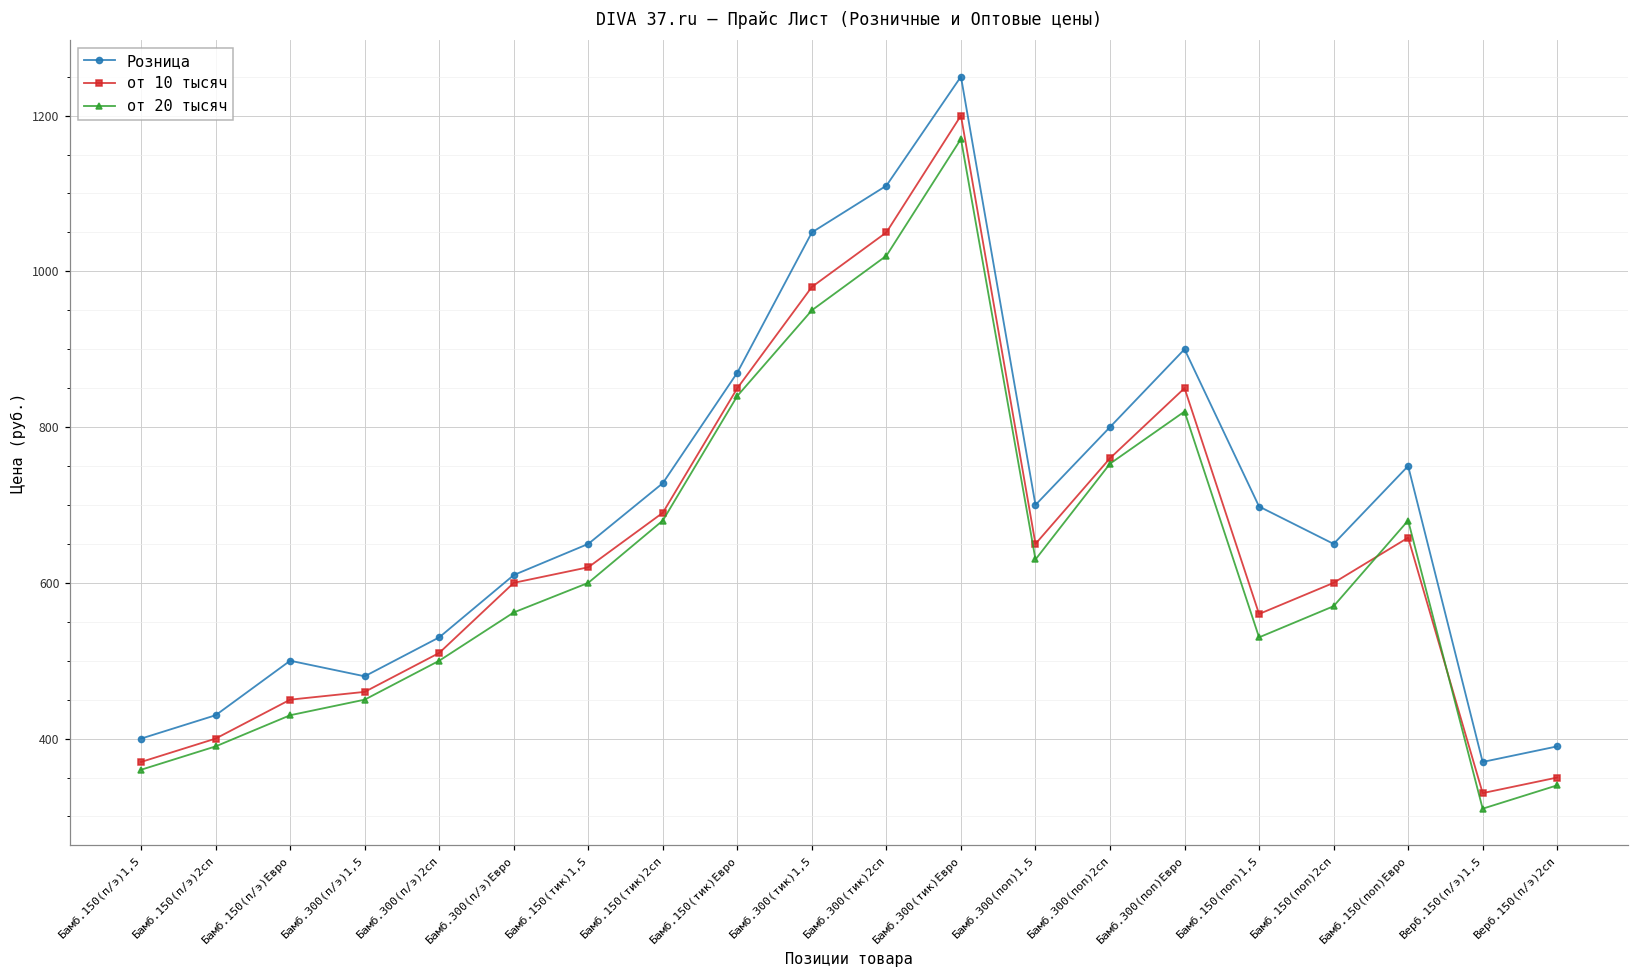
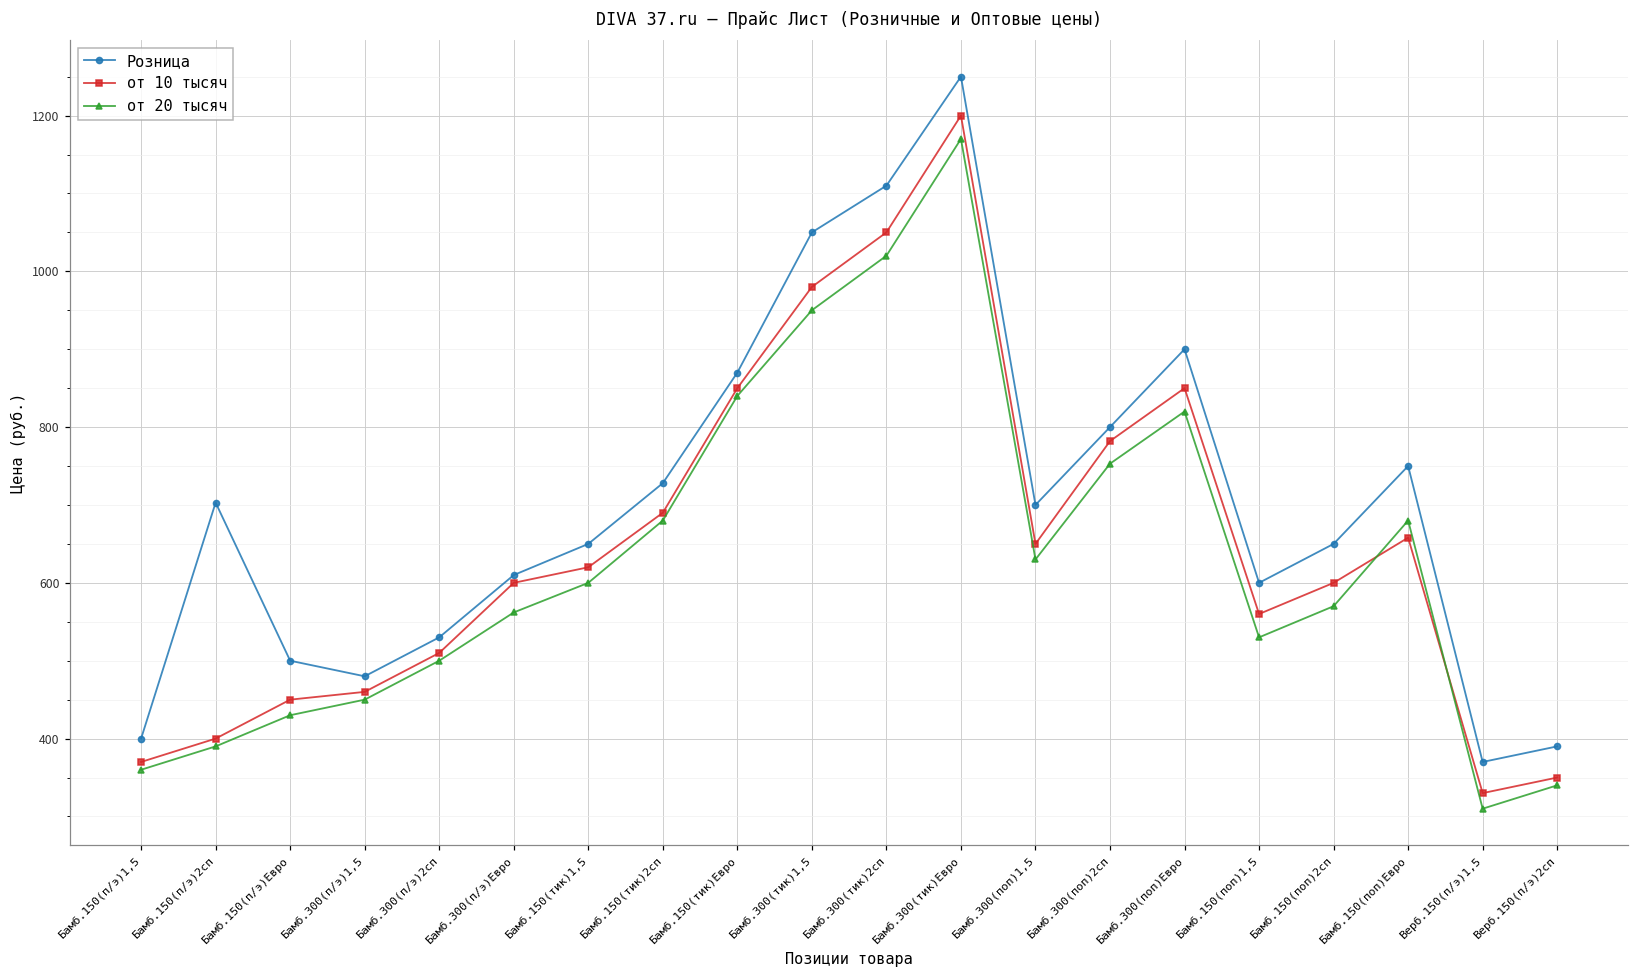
Розница, Бамб.150(п/э)2сп: 430 -> 700
от 10 тысяч, Бамб.300(поп)2сп: 760 -> 780
Розница, Бамб.150(поп)1,5: 700 -> 600
